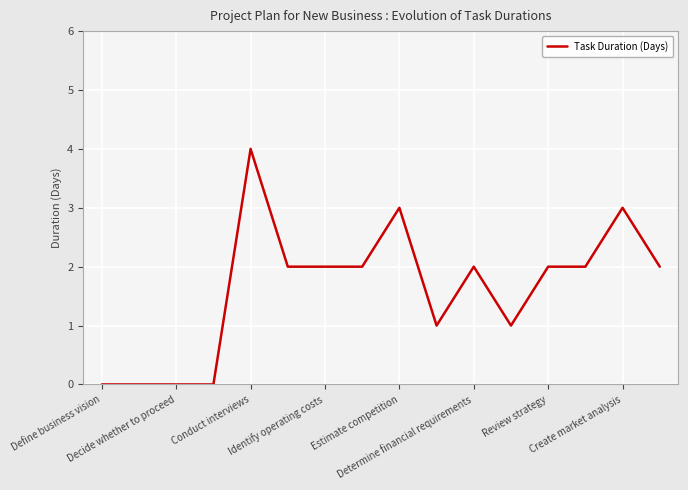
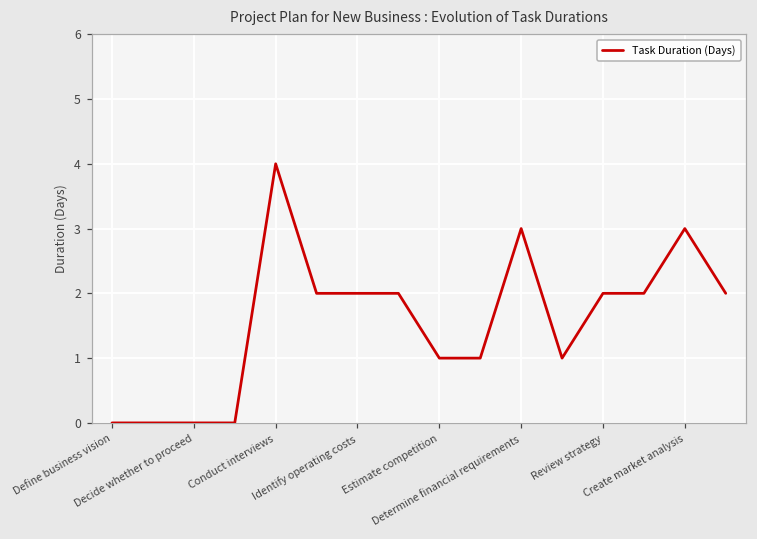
Estimate competition: 3 -> 1
Determine financial requirements: 2 -> 3
